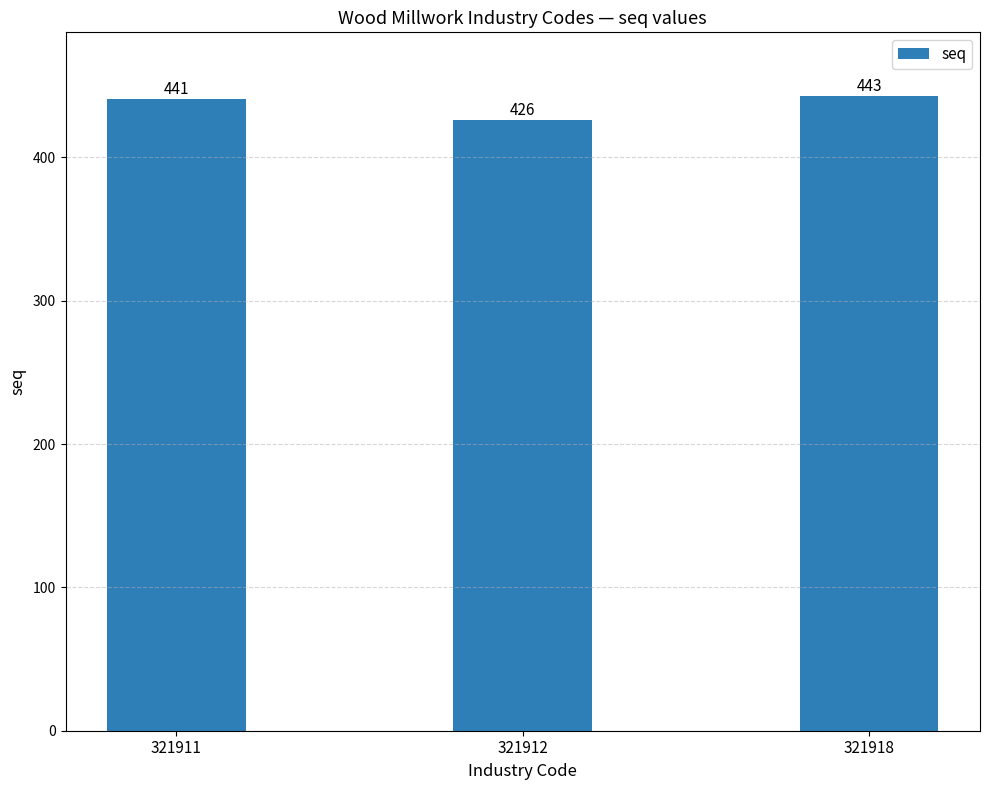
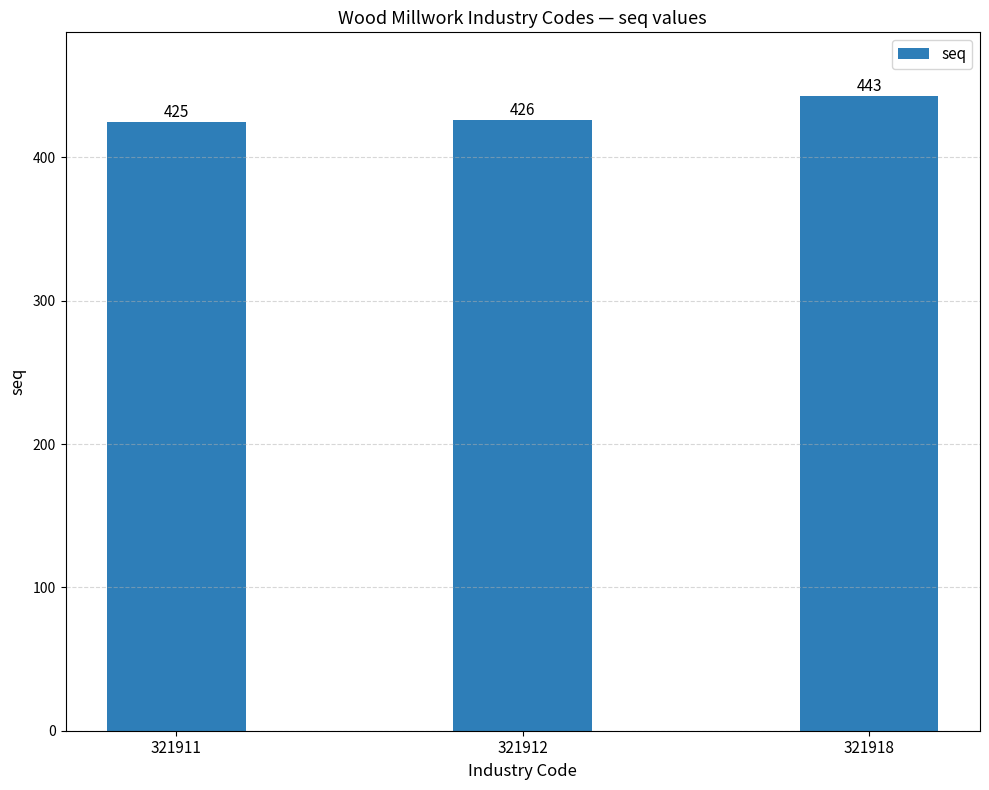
321911: 441 -> 425
